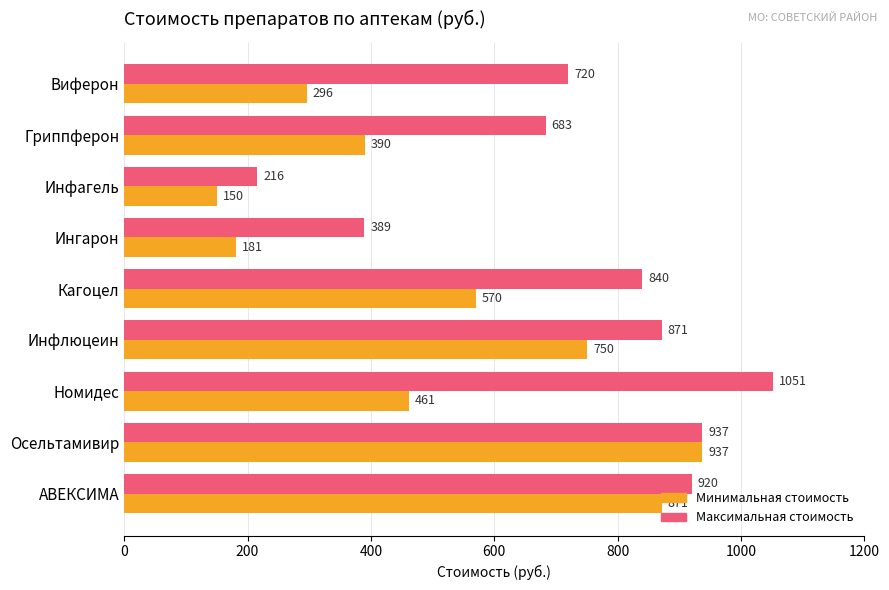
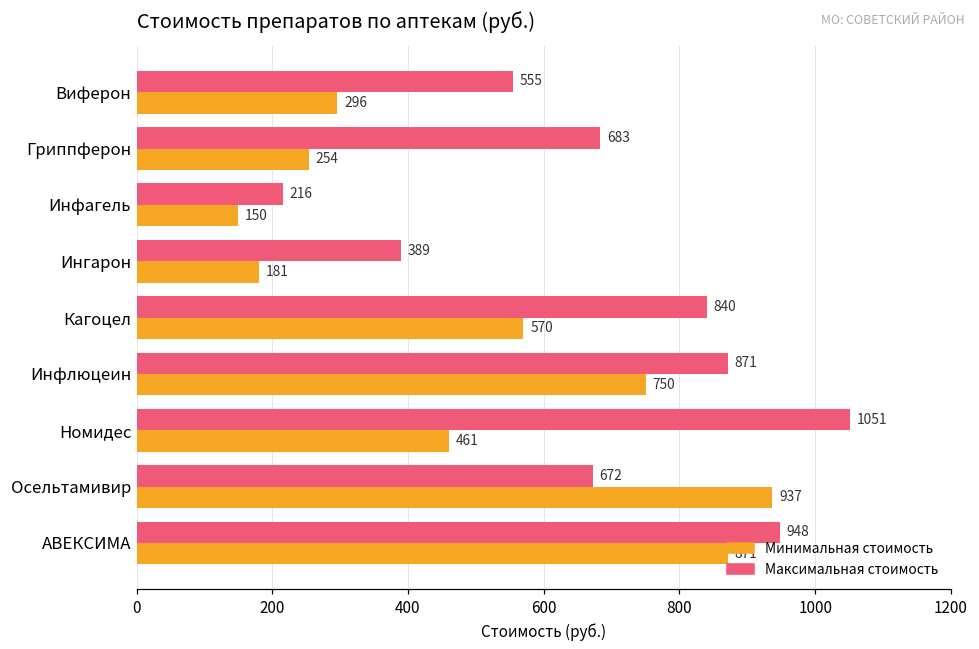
Максимальная стоимость, Виферон: 720 -> 555
Минимальная стоимость, Гриппферон: 390 -> 254
Максимальная стоимость, Осельтамивир: 937 -> 672
Максимальная стоимость, АВЕКСИМА: 920 -> 948
